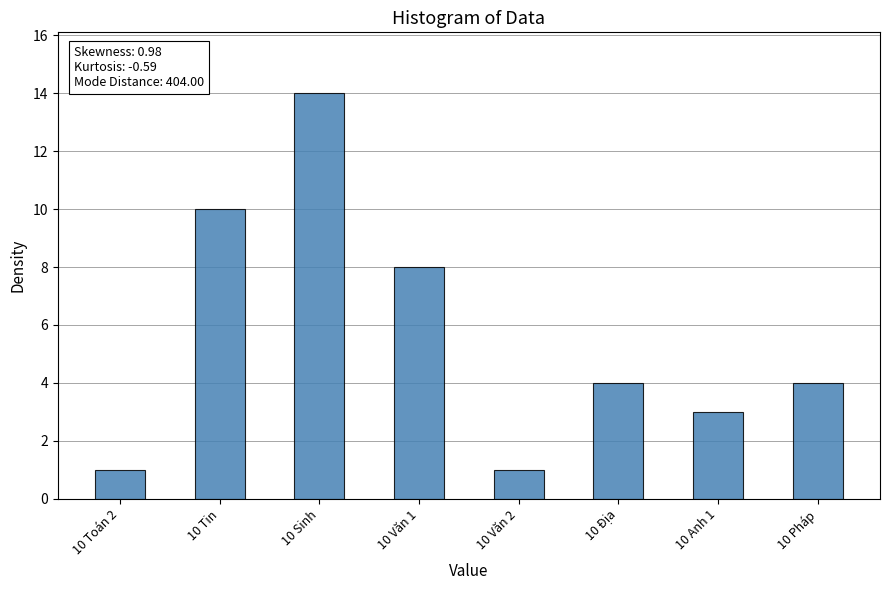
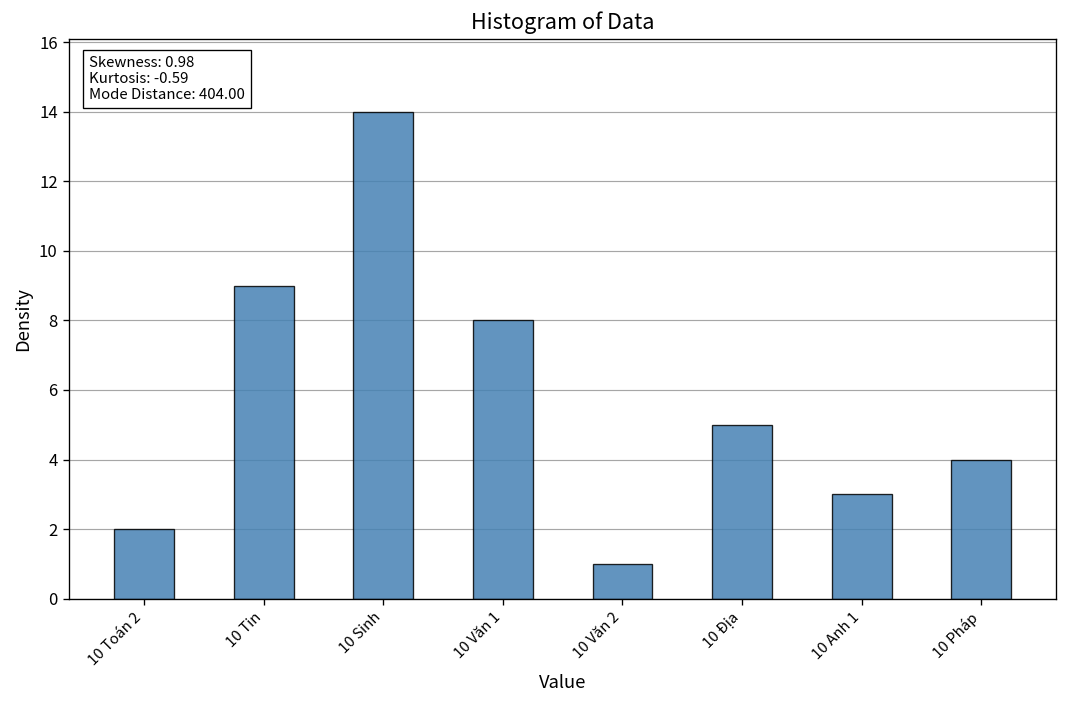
10 Toán 2: 1 -> 2
10 Tin: 10 -> 9
10 Địa: 4 -> 5
